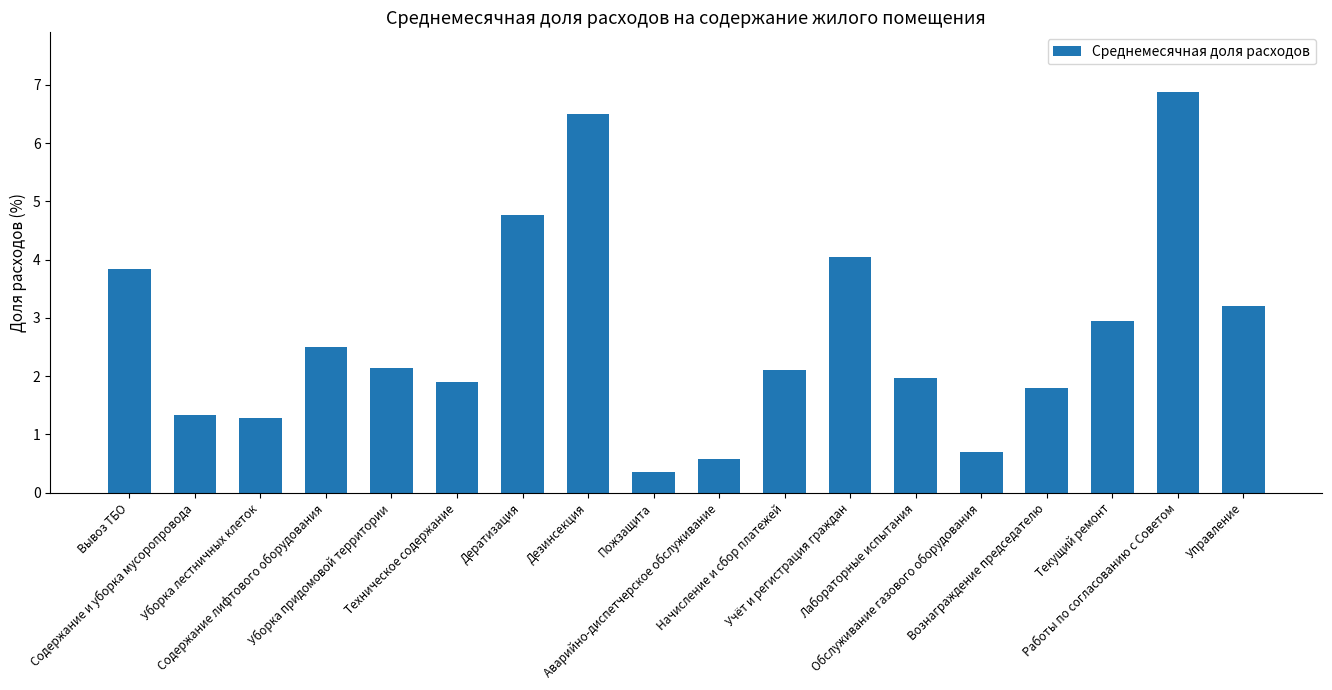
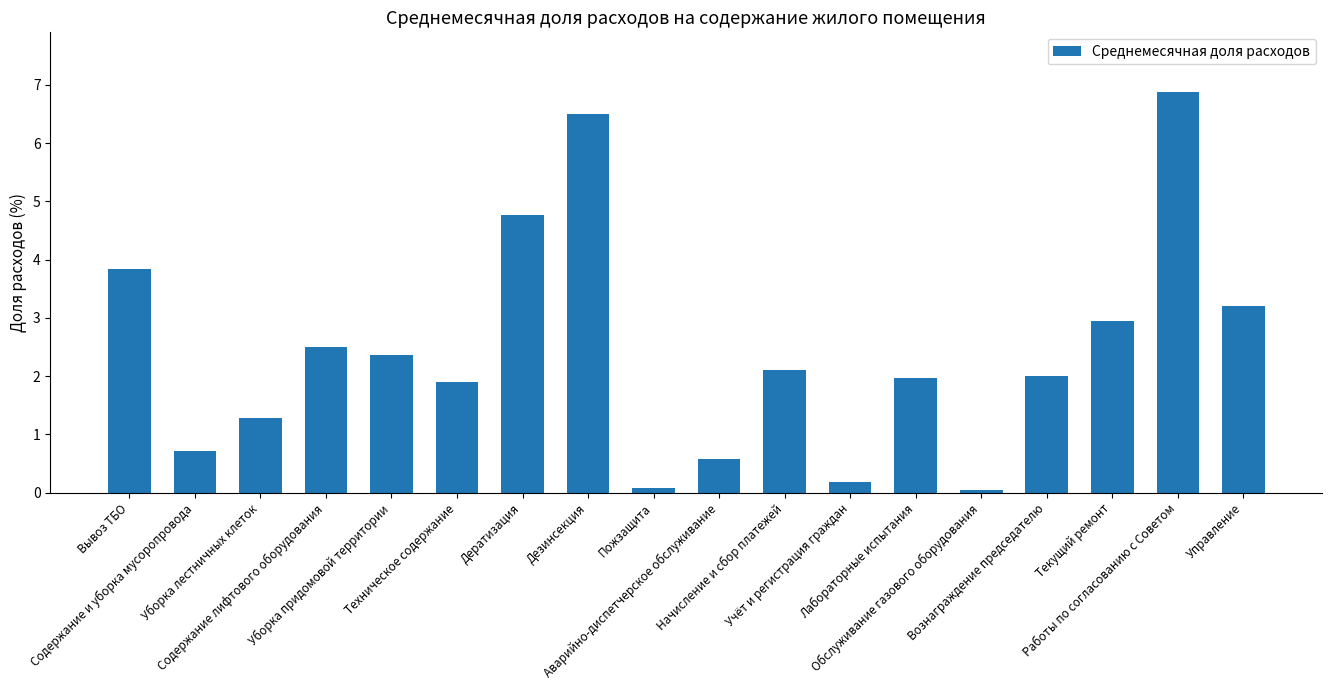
Содержание и уборка мусоропровода: 1.3 -> 0.7
Уборка придомовой территории: 2.1 -> 2.4
Пожзащита: 0.4 -> 0.1
Учёт и регистрация граждан: 4.1 -> 0.2
Обслуживание газового оборудования: 0.7 -> 0.0
Вознаграждение председателю: 1.8 -> 2.0
